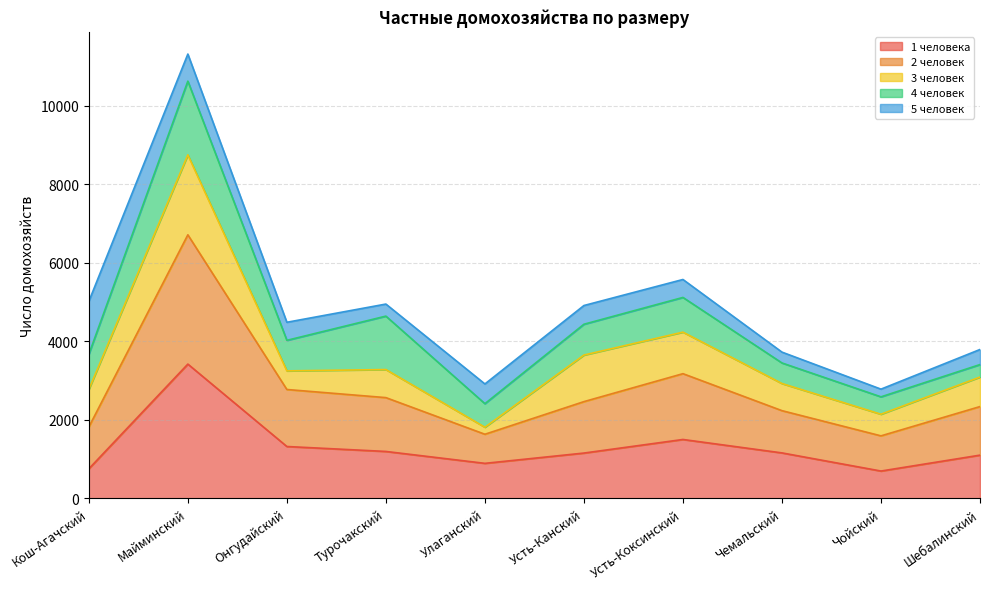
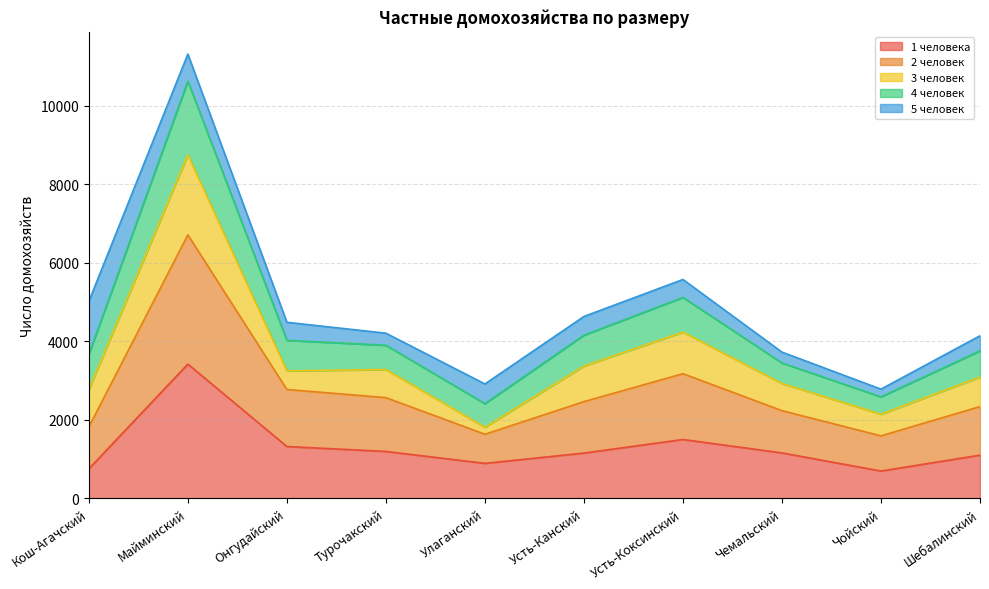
4 человек, Турочакский: 1400 -> 600
3 человек, Усть-Канский: 1200 -> 900
4 человек, Шебалинский: 300 -> 700
